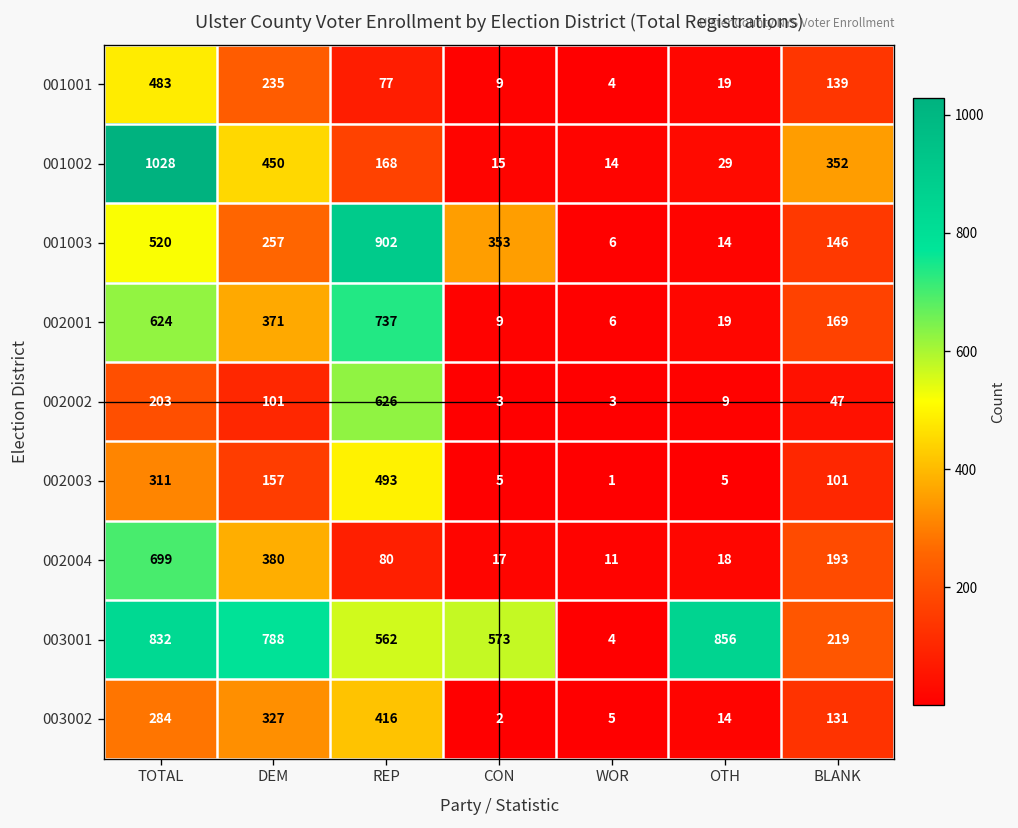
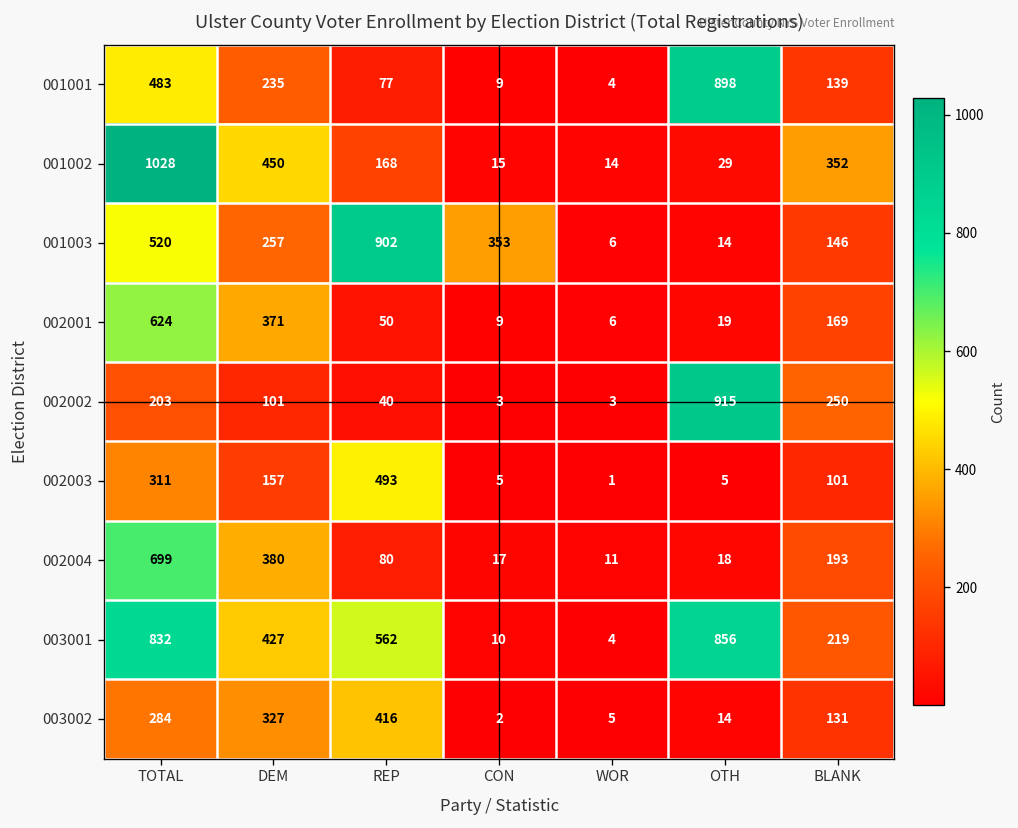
001001, OTH: 19 -> 898
002001, REP: 737 -> 50
002002, REP: 626 -> 40
002002, OTH: 9 -> 915
002002, BLANK: 47 -> 250
003001, DEM: 788 -> 427
003001, CON: 573 -> 10
